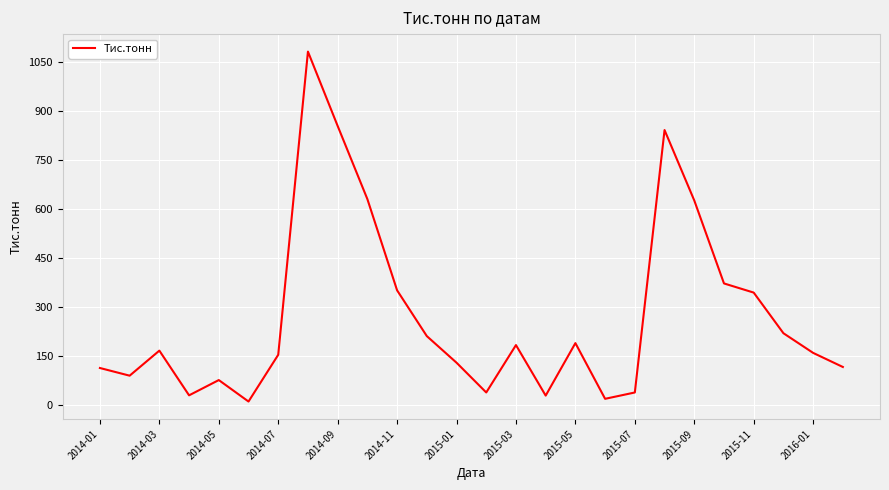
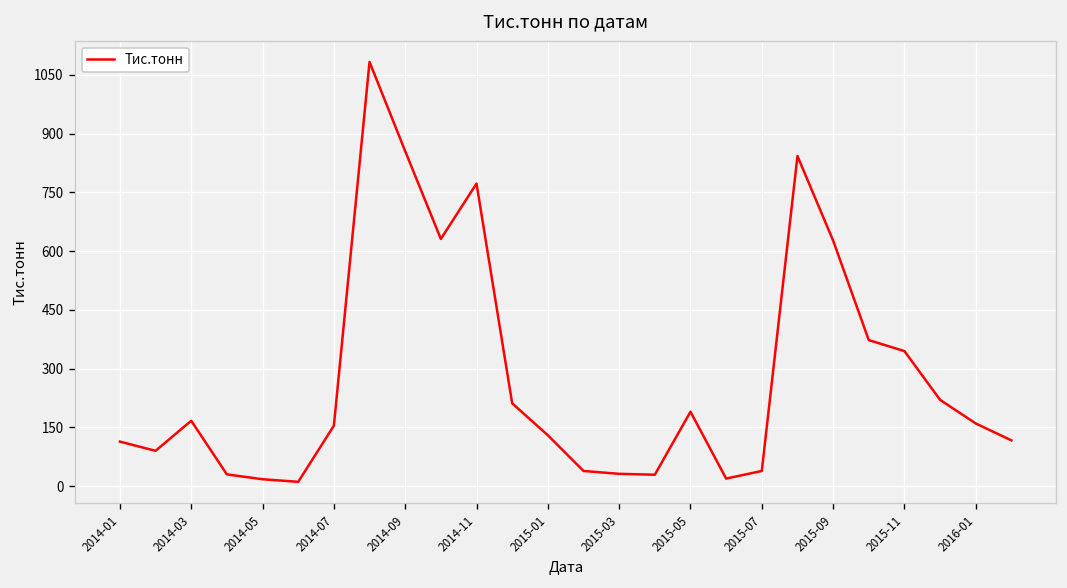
2014-05: 80 -> 20
2014-11: 350 -> 770
2015-03: 180 -> 30
